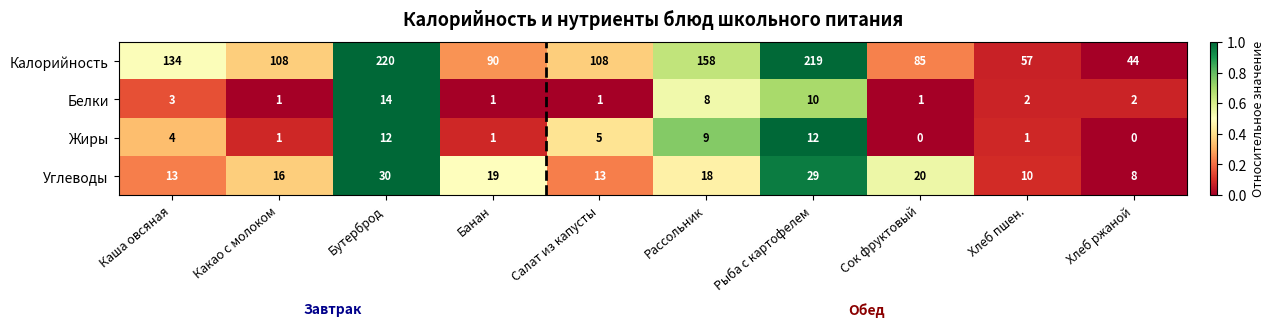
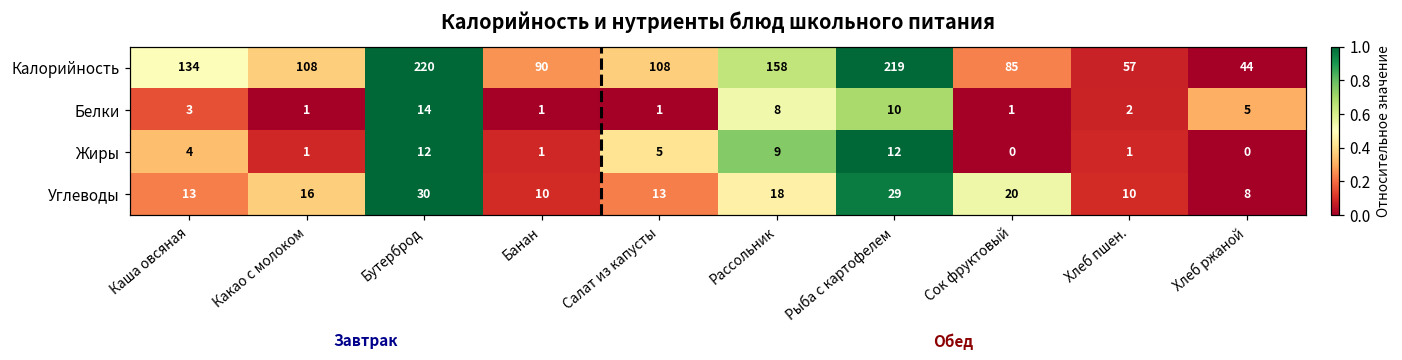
Белки, Хлеб ржаной: 2 -> 5
Углеводы, Банан: 19 -> 10
